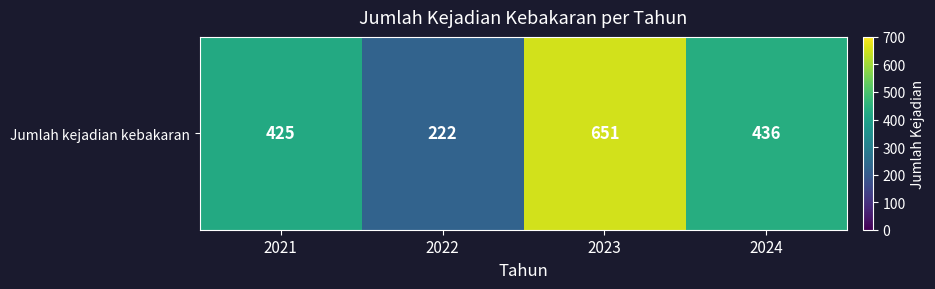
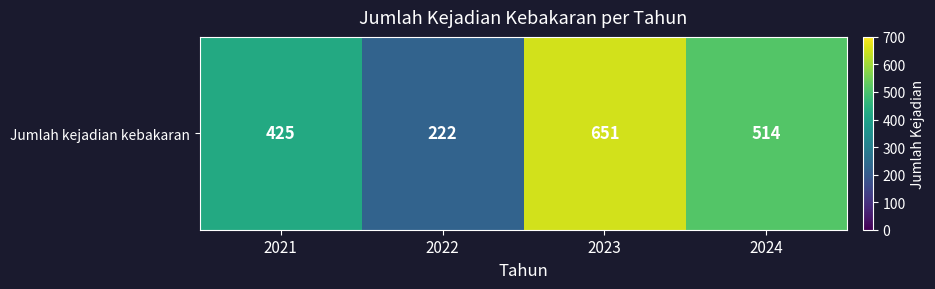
Jumlah kejadian kebakaran, 2024: 436 -> 514
